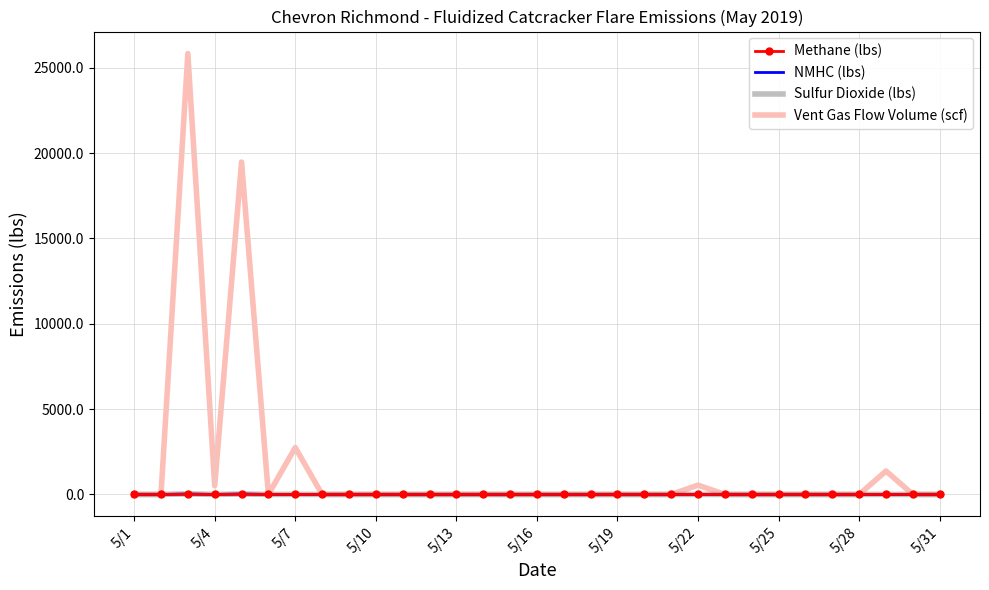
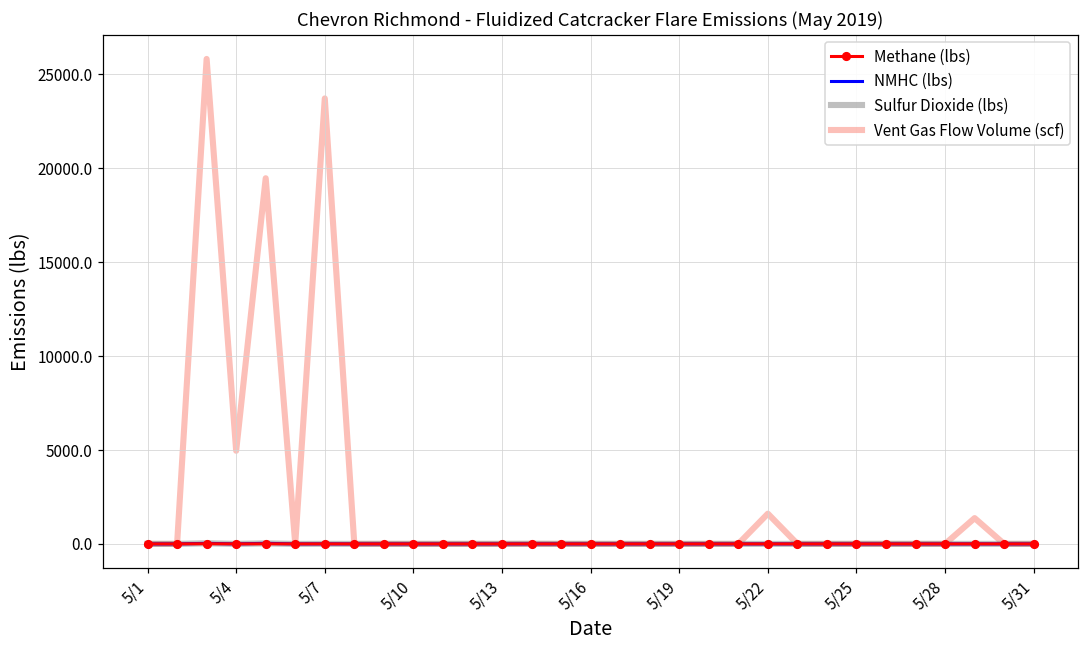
Vent Gas Flow Volume (scf), 5/4: 500 -> 5000
Vent Gas Flow Volume (scf), 5/7: 2700 -> 23700
Vent Gas Flow Volume (scf), 5/22: 500 -> 1600
